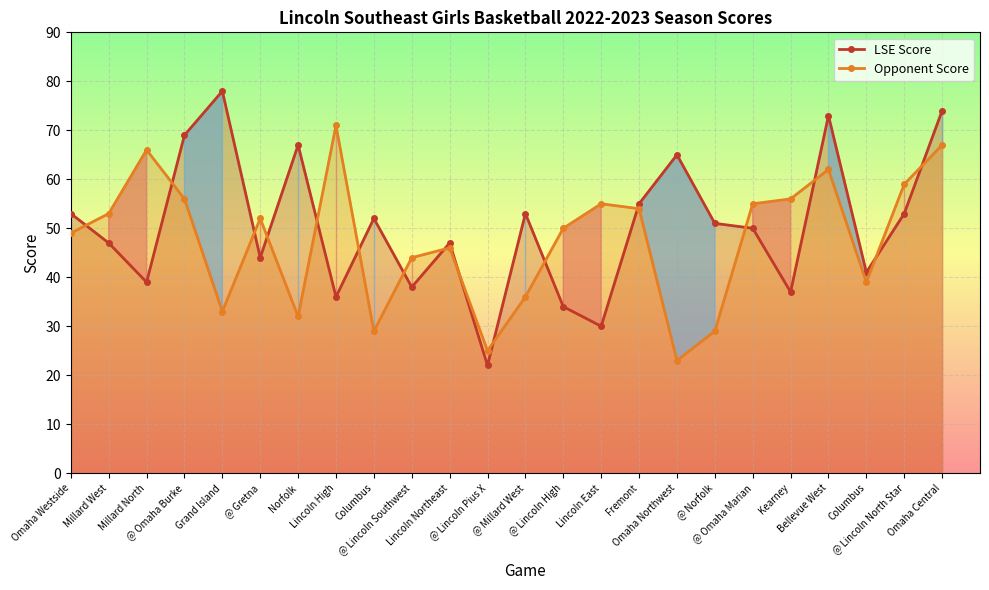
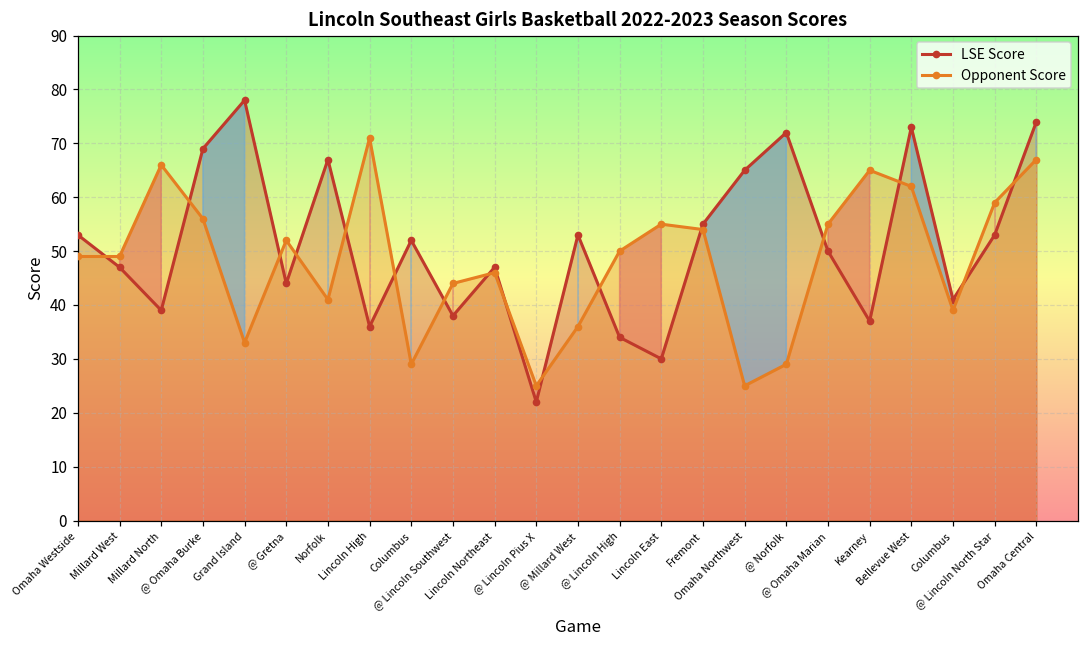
Opponent Score, Millard West: 53 -> 49
Opponent Score, Norfolk: 32 -> 41
Opponent Score, Omaha Northwest: 23 -> 25
LSE Score, @ Norfolk: 51 -> 72
Opponent Score, Kearney: 56 -> 65
